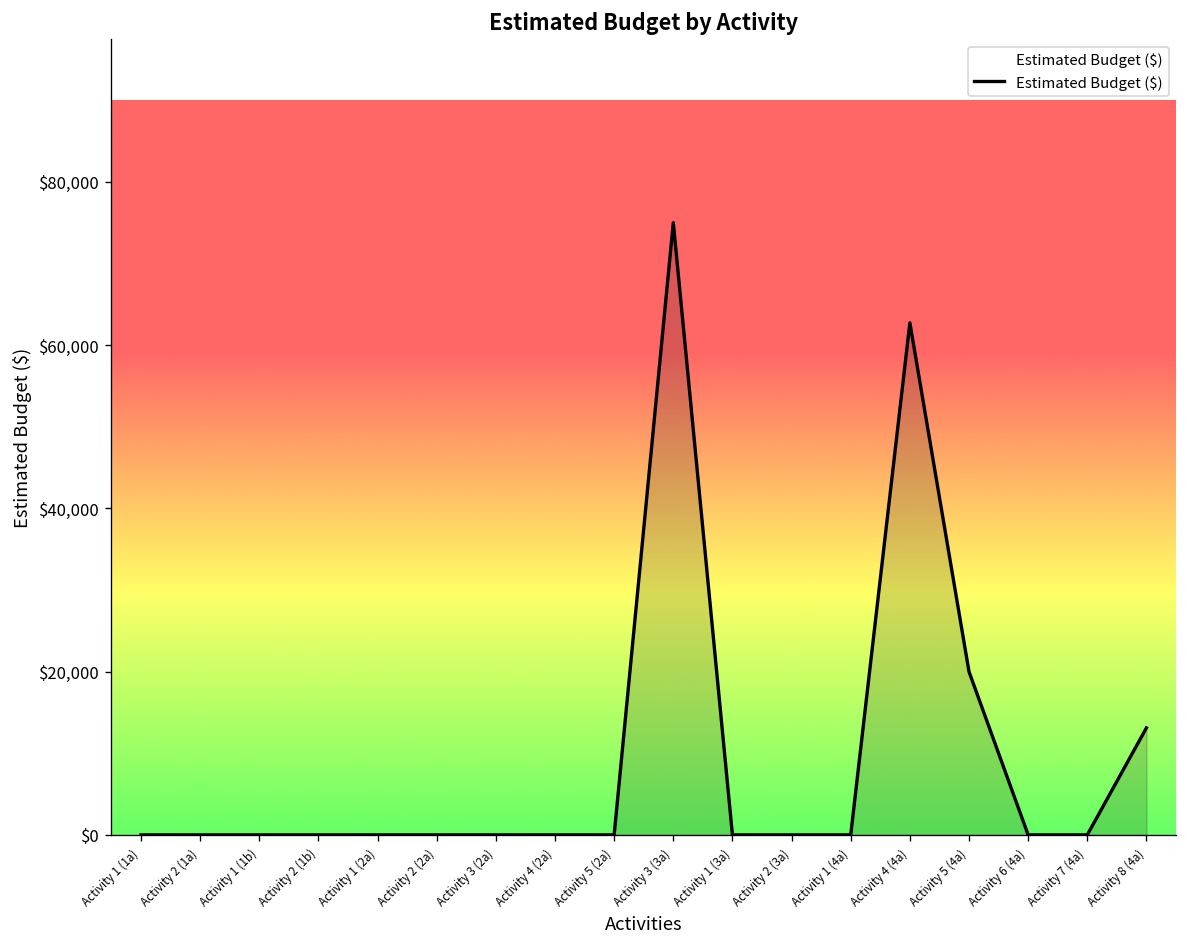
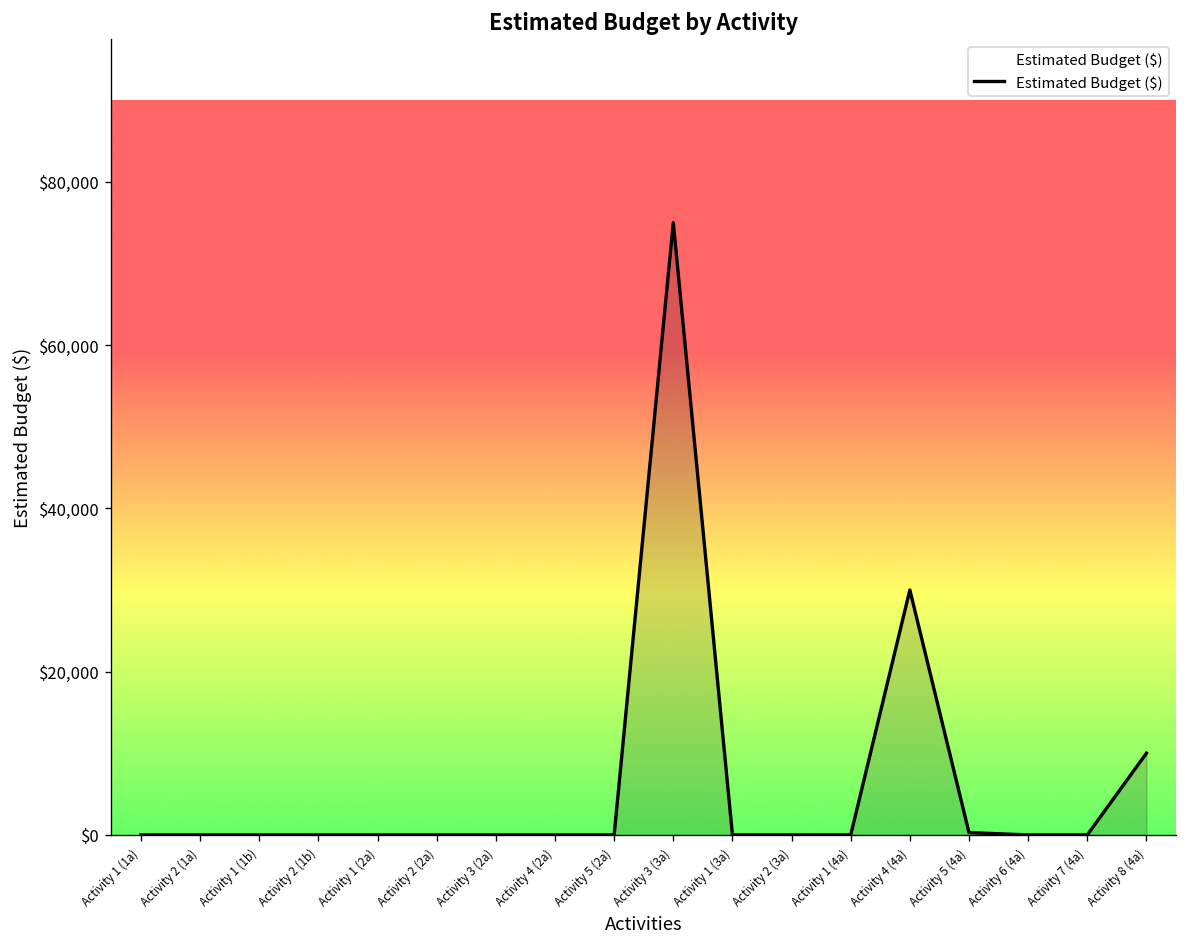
Activity 4 (4a): $63,000 -> $30,000
Activity 5 (4a): $20,000 -> $0
Activity 8 (4a): $13,000 -> $10,000
